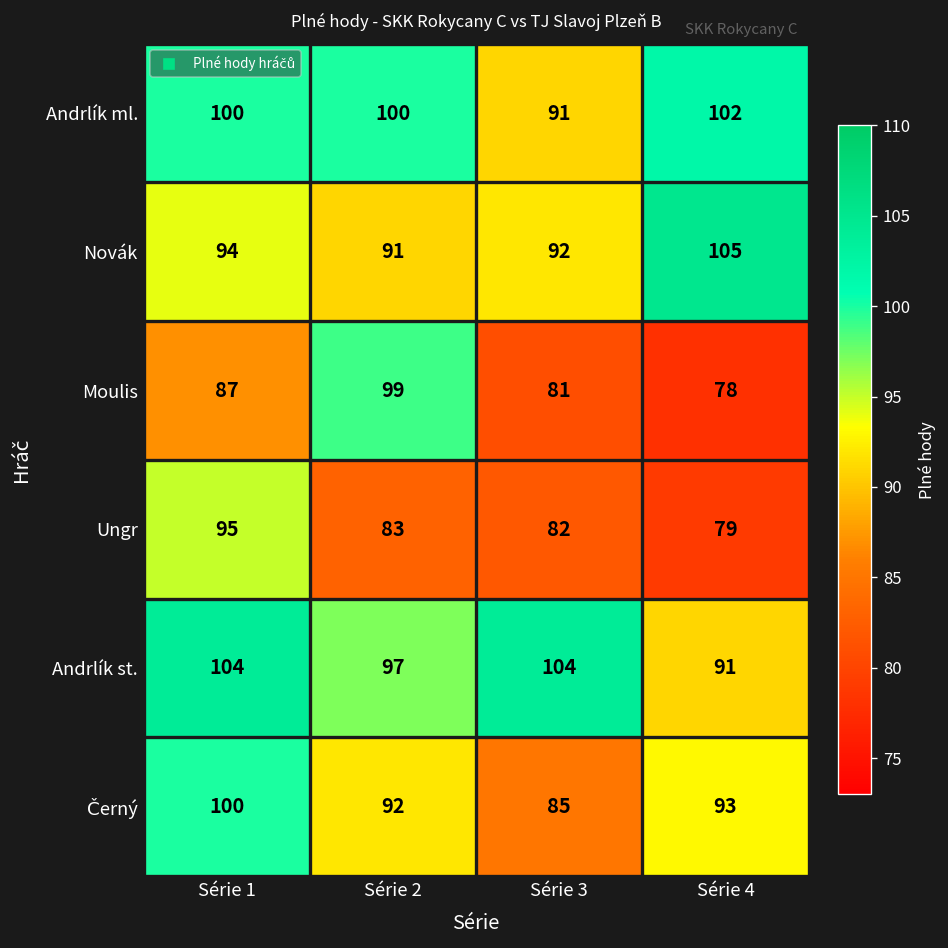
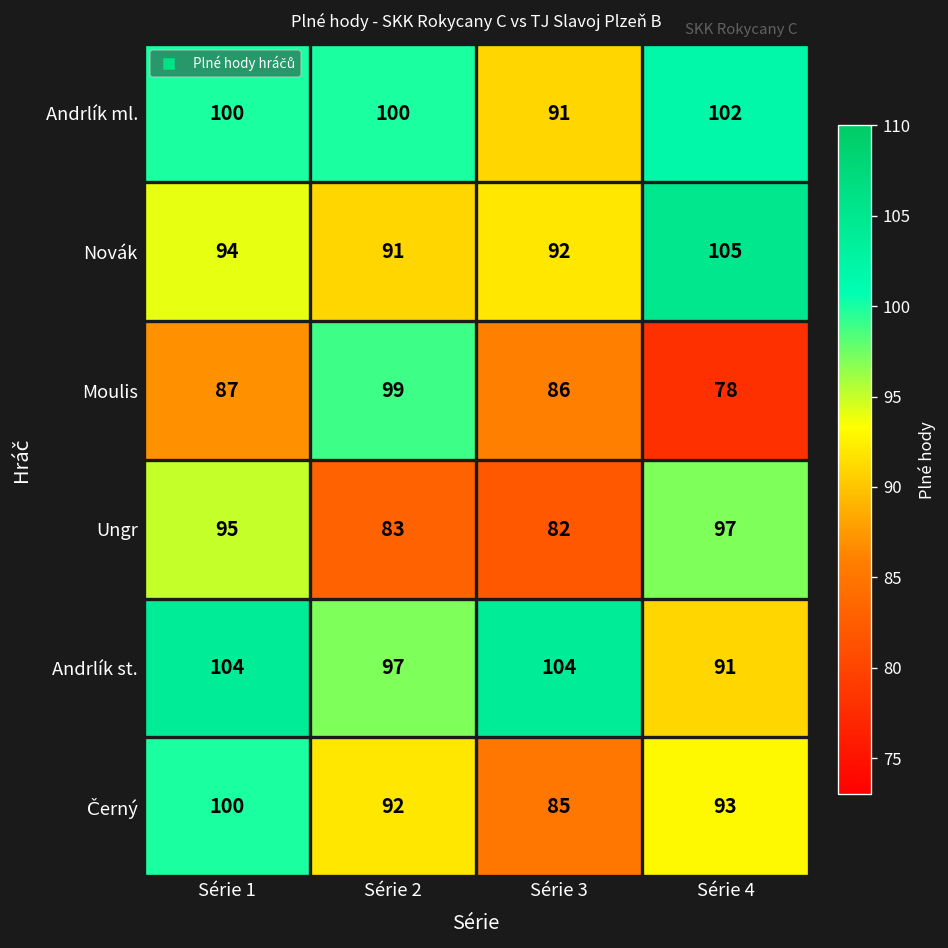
Moulis, Série 3: 81 -> 86
Ungr, Série 4: 79 -> 97
